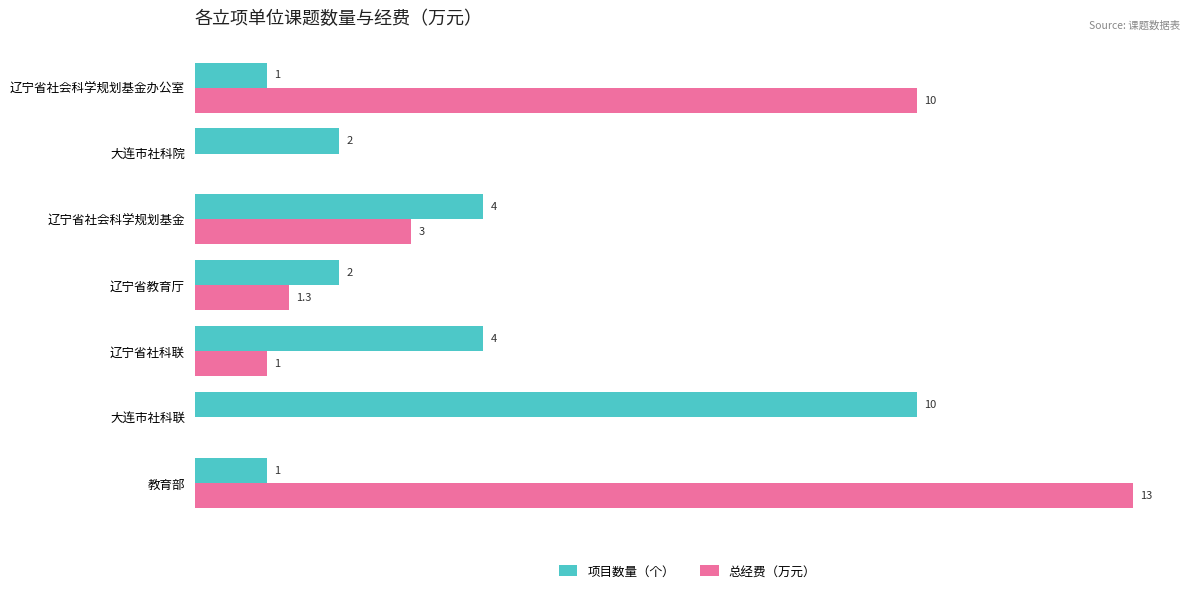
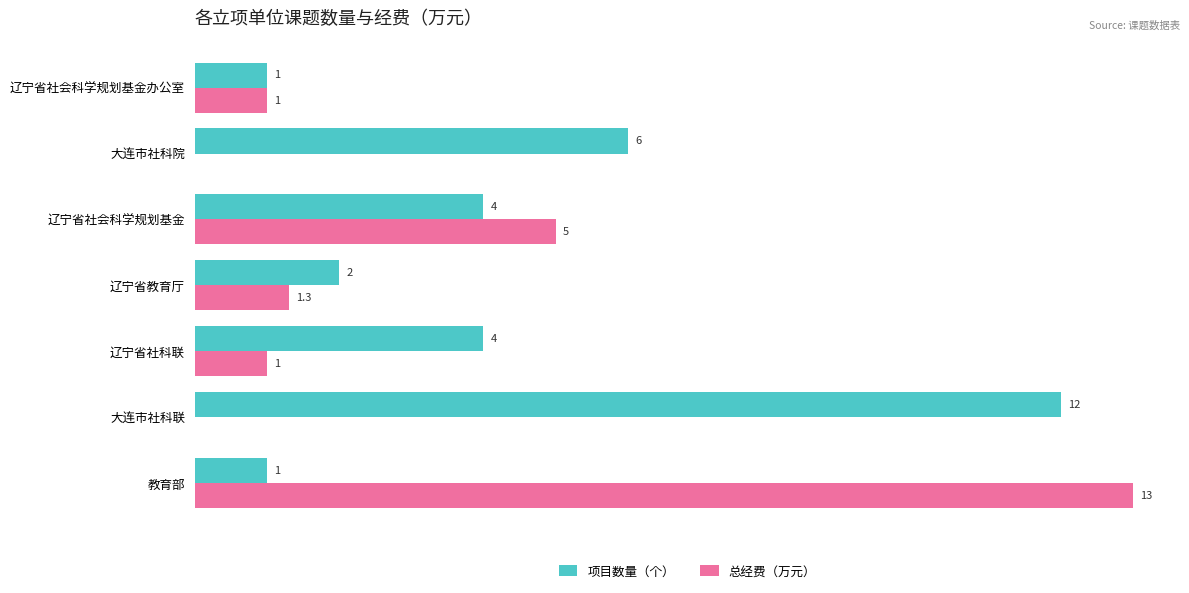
总经费（万元）, 辽宁省社会科学规划基金办公室: 10 -> 1
项目数量（个）, 大连市社科院: 2 -> 6
总经费（万元）, 辽宁省社会科学规划基金: 3 -> 5
项目数量（个）, 大连市社科联: 10 -> 12
